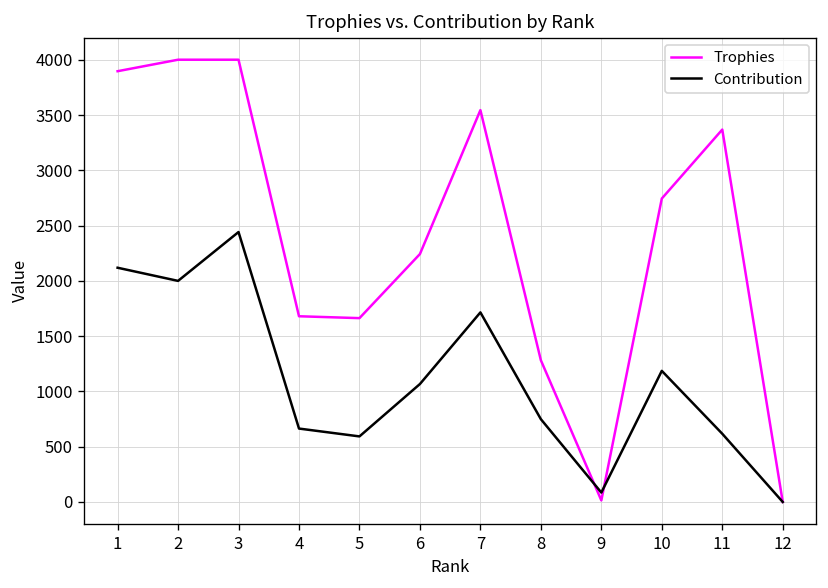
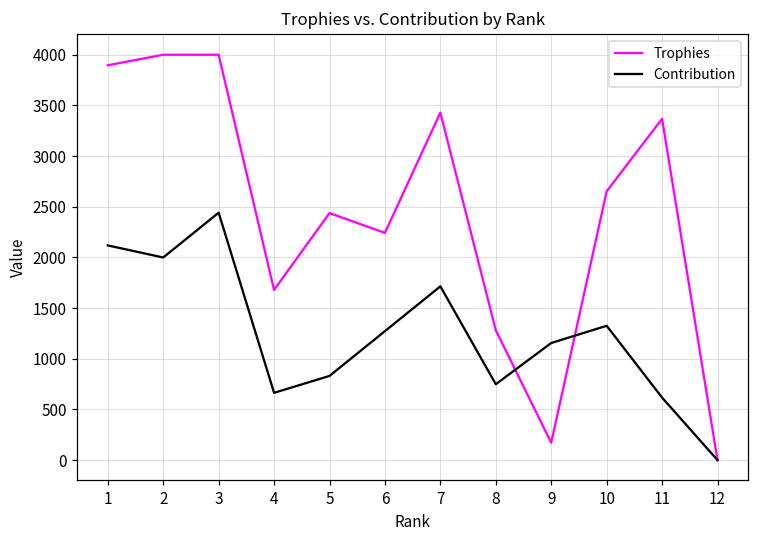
Trophies, 5: 1700 -> 2400
Contribution, 5: 600 -> 800
Contribution, 6: 1100 -> 1300
Trophies, 7: 3500 -> 3400
Trophies, 9: 0 -> 200
Contribution, 9: 100 -> 1200
Trophies, 10: 2750 -> 2650
Contribution, 10: 1200 -> 1300
